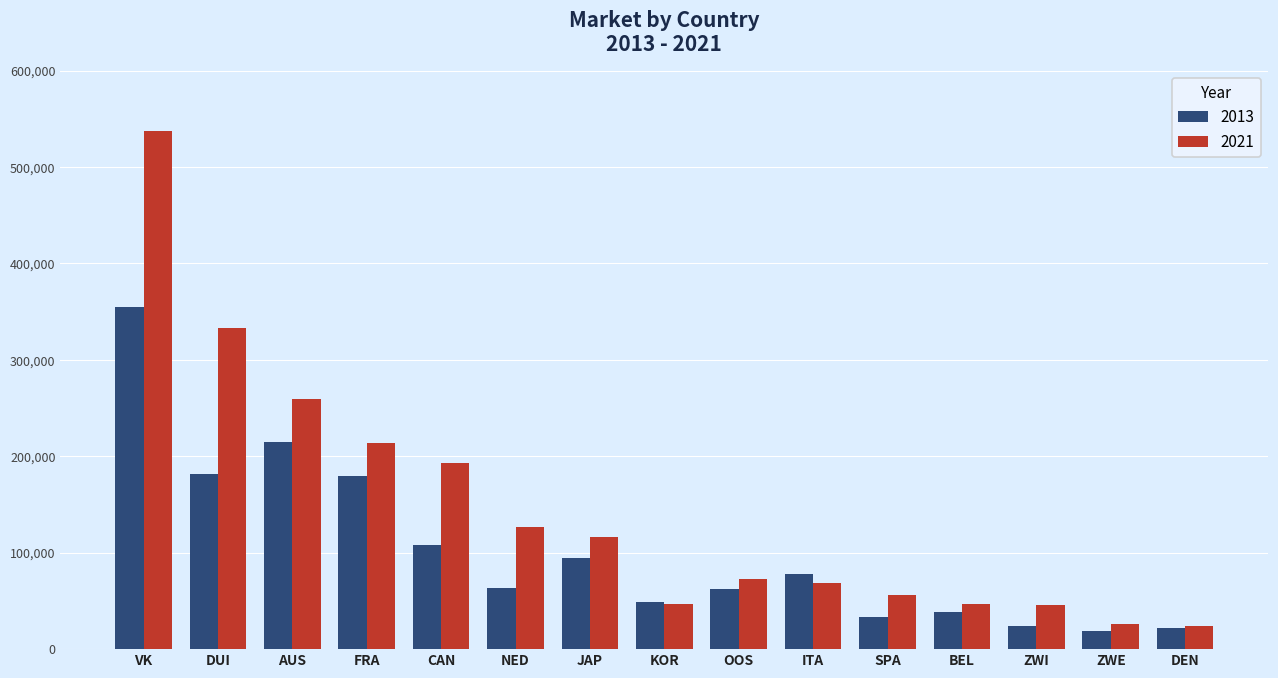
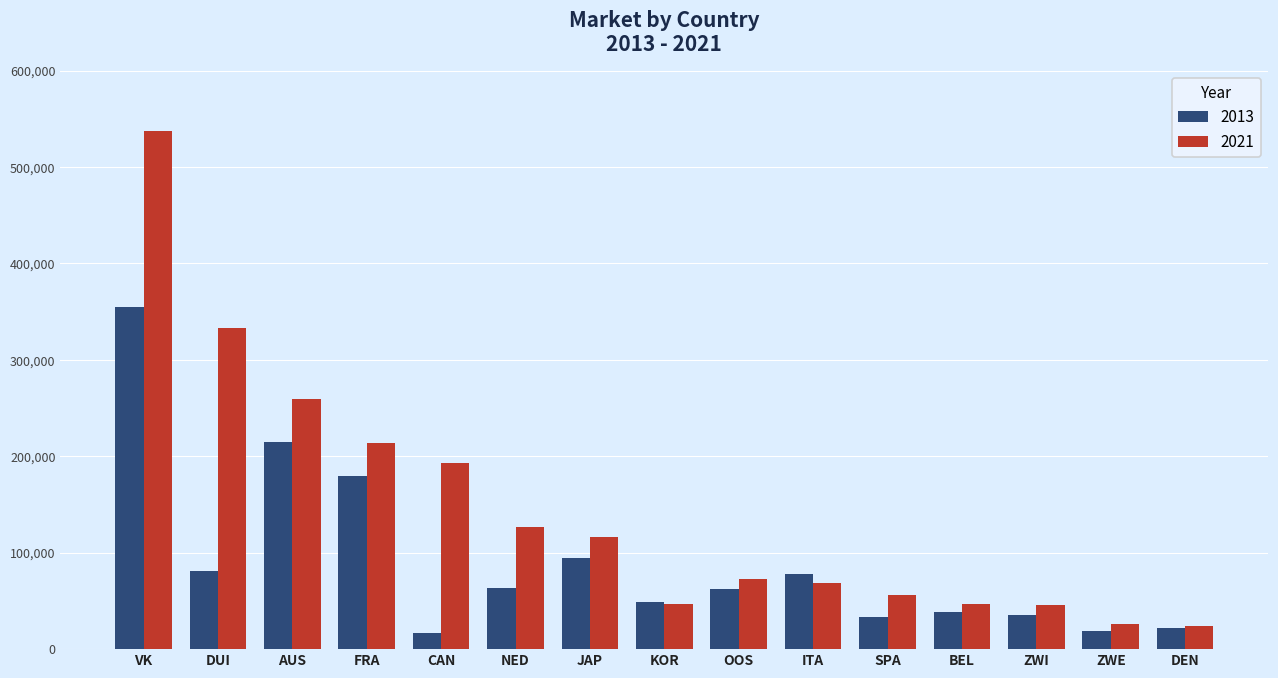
2013, DUI: 180,000 -> 80,000
2013, CAN: 110,000 -> 20,000
2013, ZWI: 20,000 -> 40,000
